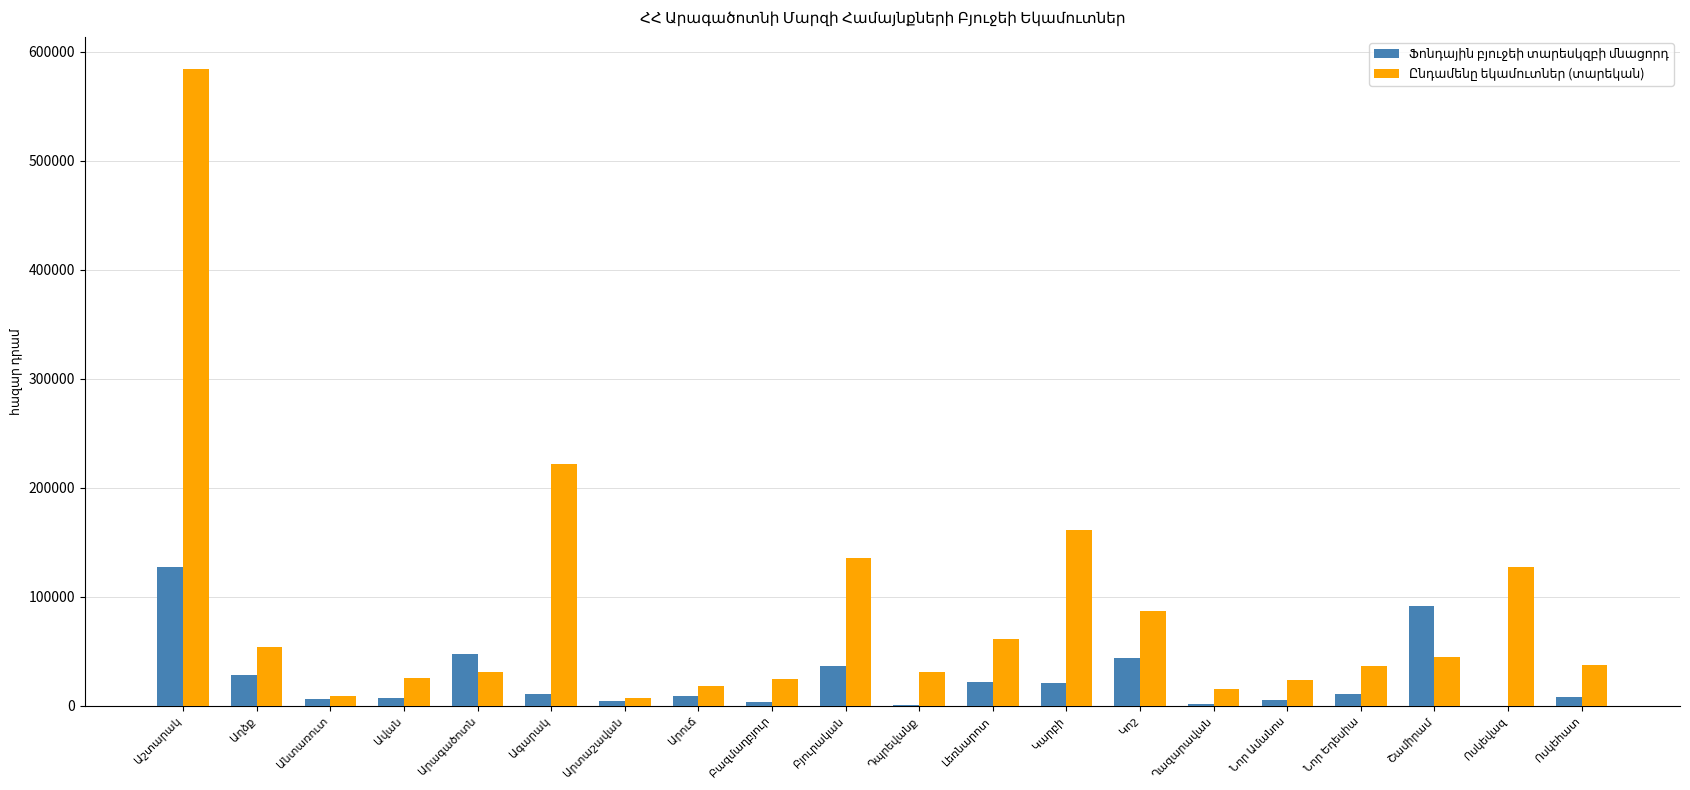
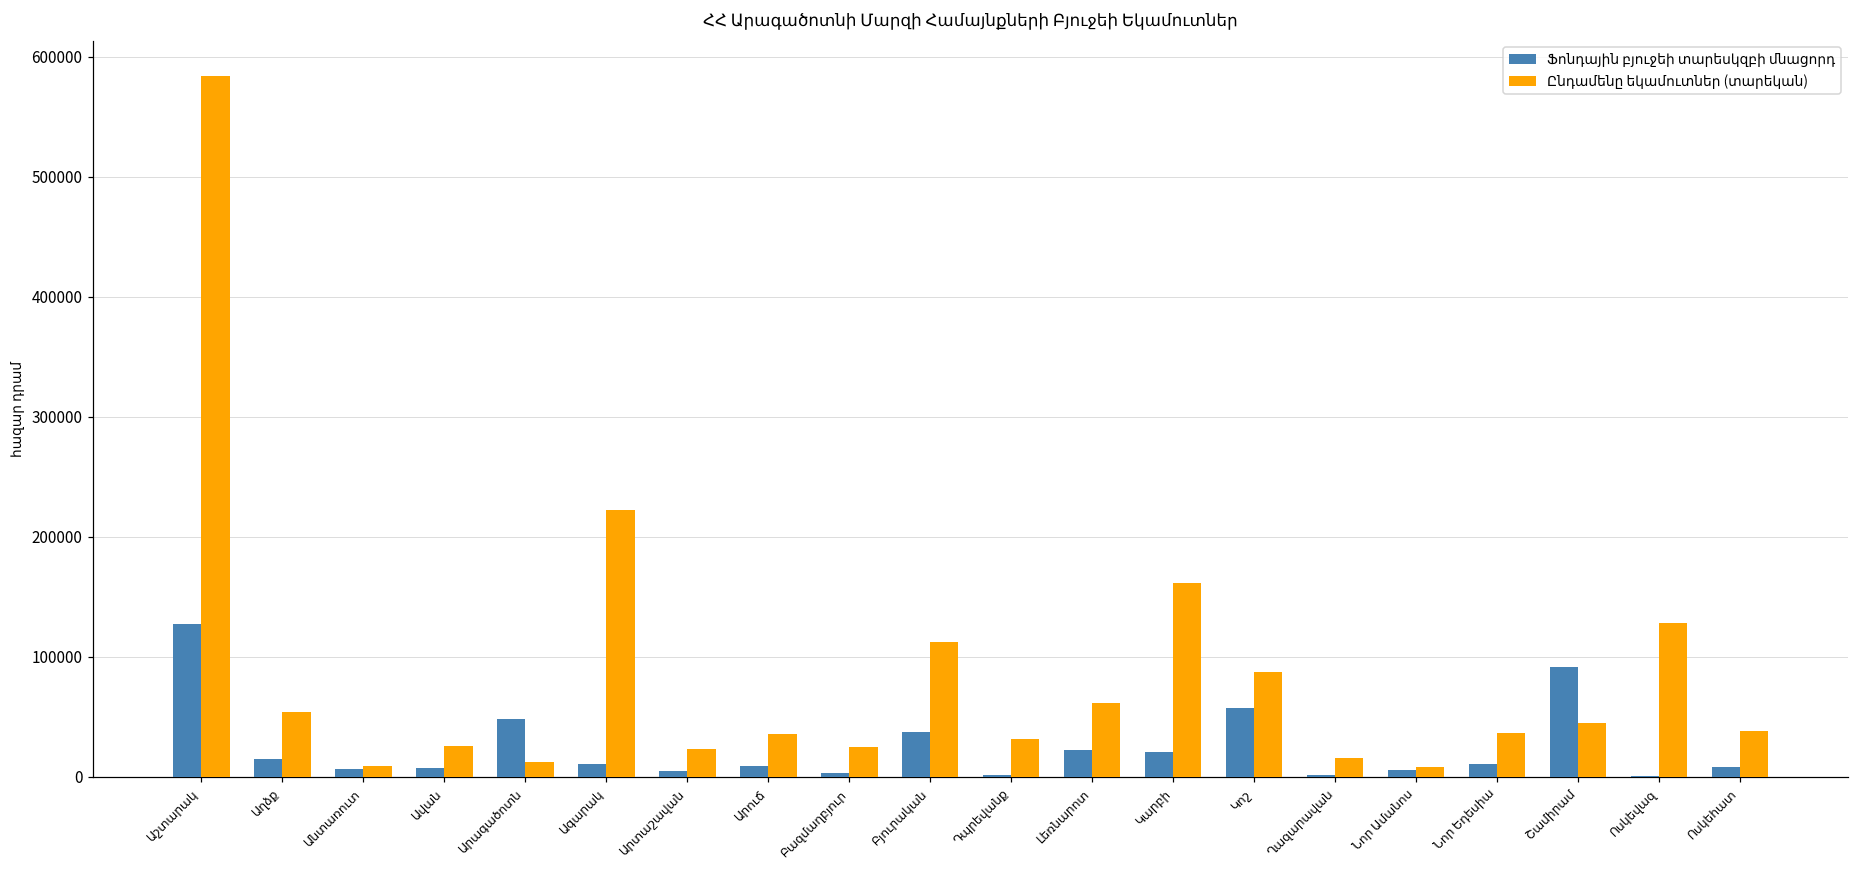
Ֆոնդային բյուջեի տարեսկզբի մնացորդ, Աղձք: 28000 -> 15000
Ընդամենը եկամուտներ (տարեկան), Արագածոտն: 31000 -> 12000
Ընդամենը եկամուտներ (տարեկան), Արտաշավան: 8000 -> 23000
Ընդամենը եկամուտներ (տարեկան), Արուճ: 19000 -> 36000
Ընդամենը եկամուտներ (տարեկան), Բյուրական: 136000 -> 112000
Ֆոնդային բյուջեի տարեսկզբի մնացորդ, Կոշ: 44000 -> 57000
Ընդամենը եկամուտներ (տարեկան), Նոր Ամանոս: 24000 -> 8000
